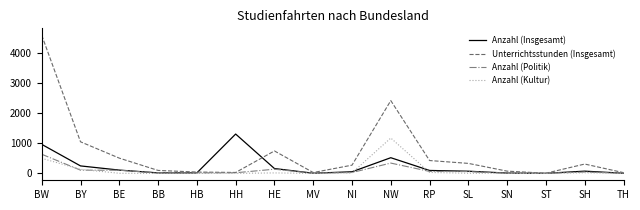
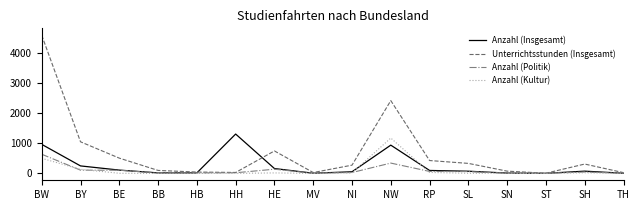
Anzahl (Insgesamt), NW: 500 -> 900
